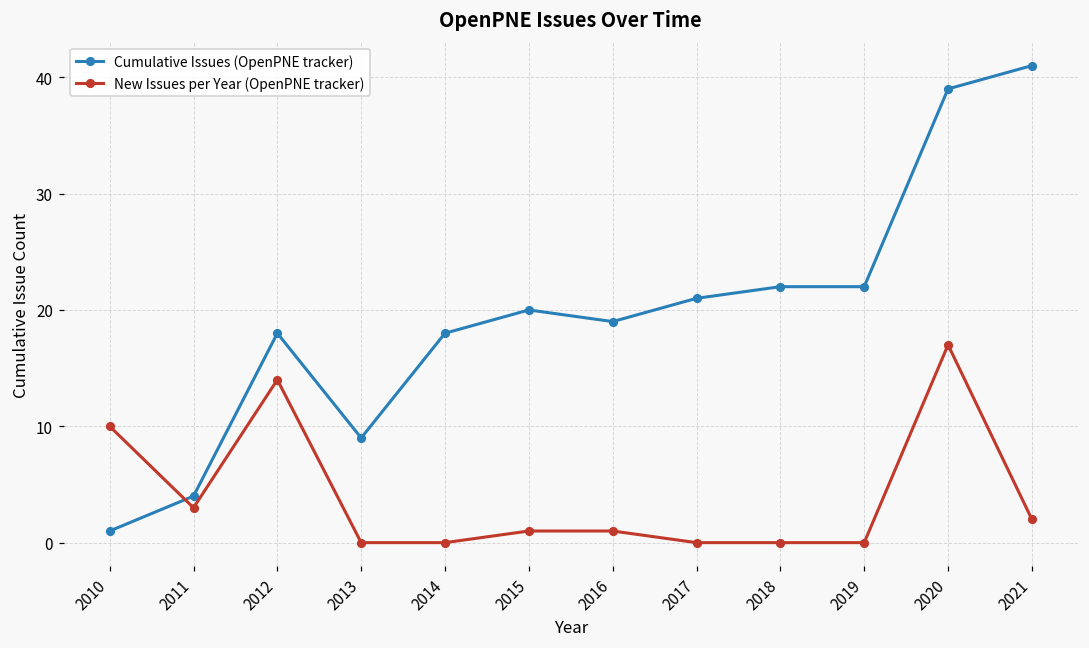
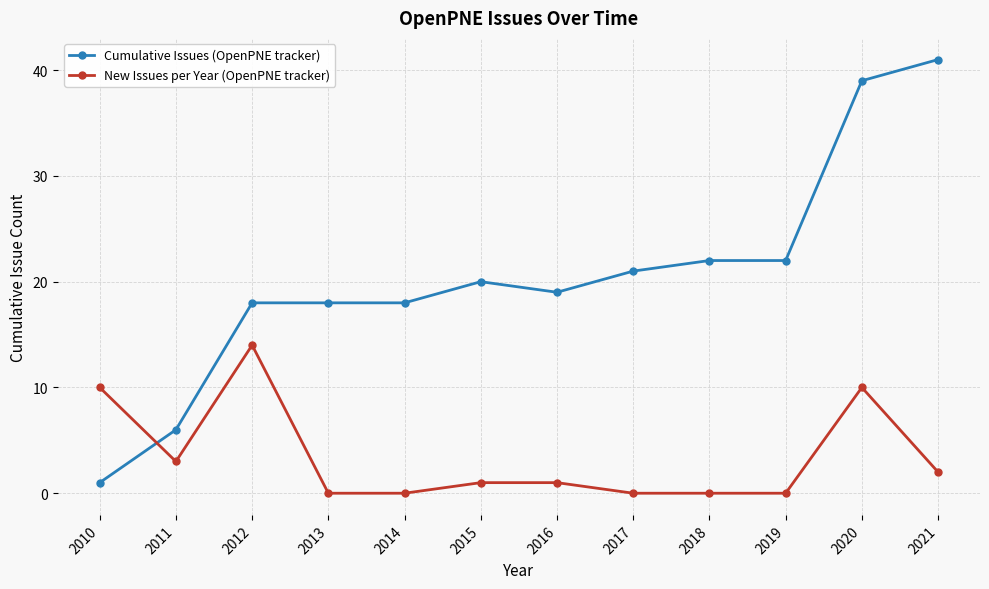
Cumulative Issues (OpenPNE tracker), 2011: 4 -> 6
Cumulative Issues (OpenPNE tracker), 2013: 9 -> 18
New Issues per Year (OpenPNE tracker), 2020: 17 -> 10
